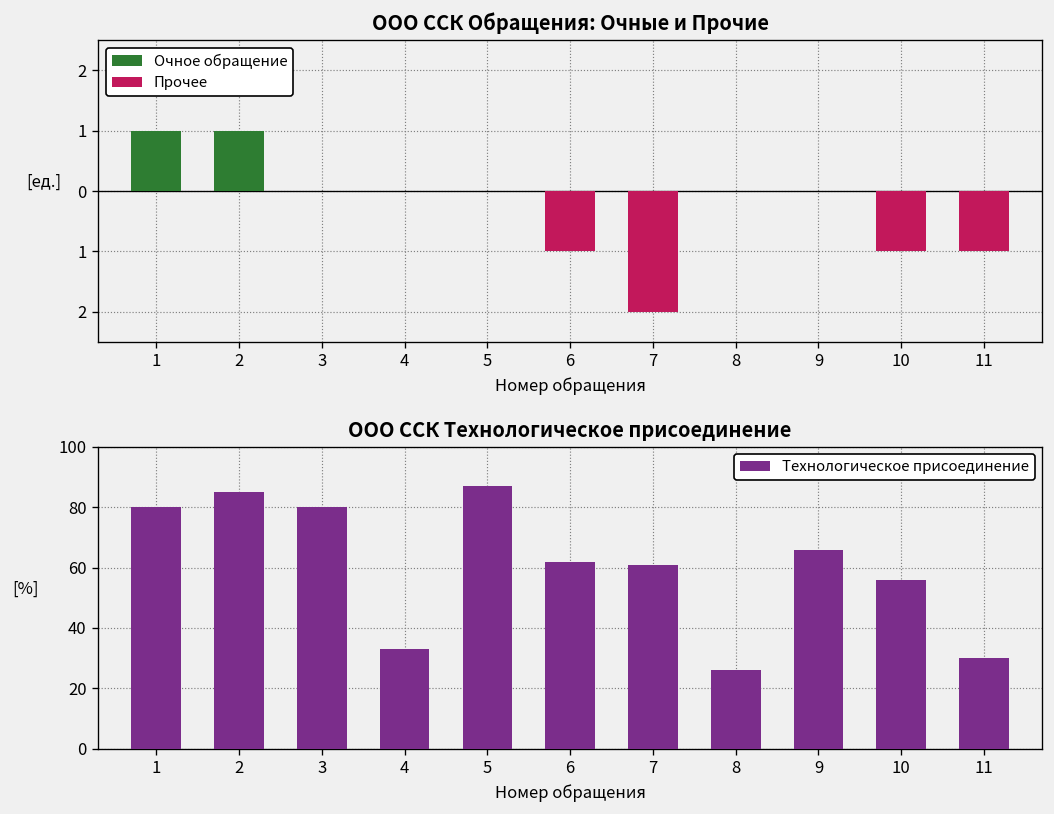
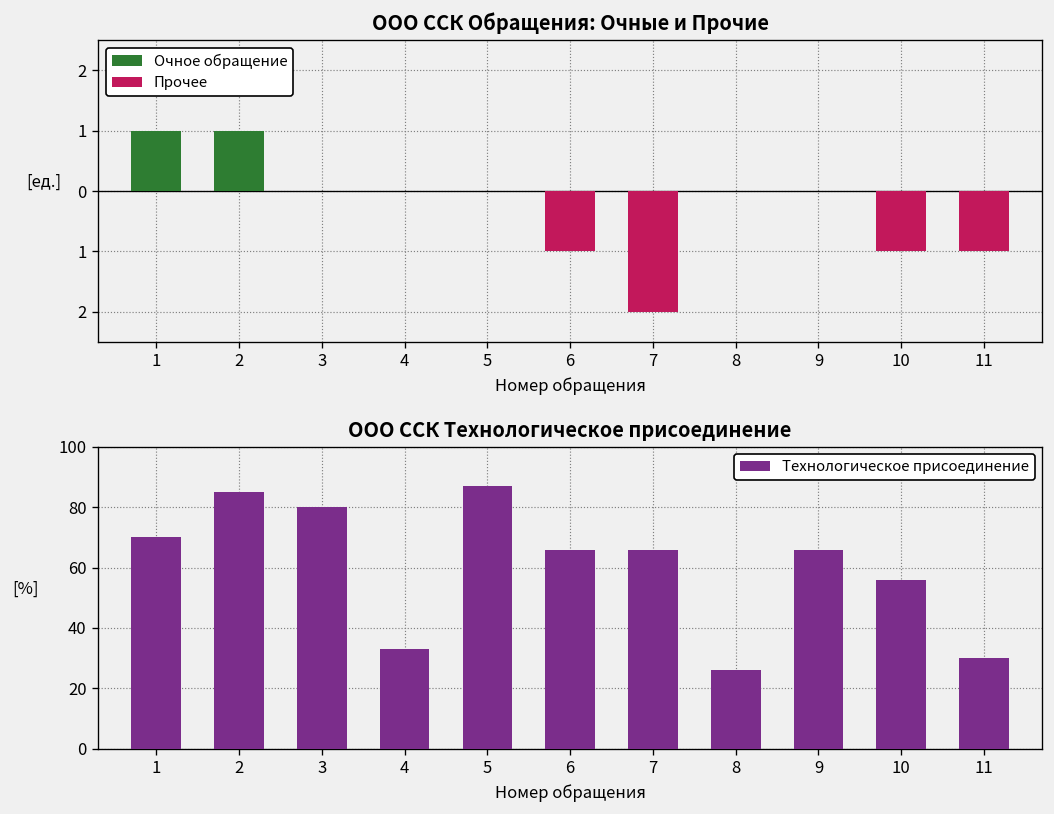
ООО ССК Технологическое присоединение, 1: 80 -> 70
ООО ССК Технологическое присоединение, 6: 62 -> 66
ООО ССК Технологическое присоединение, 7: 61 -> 66
